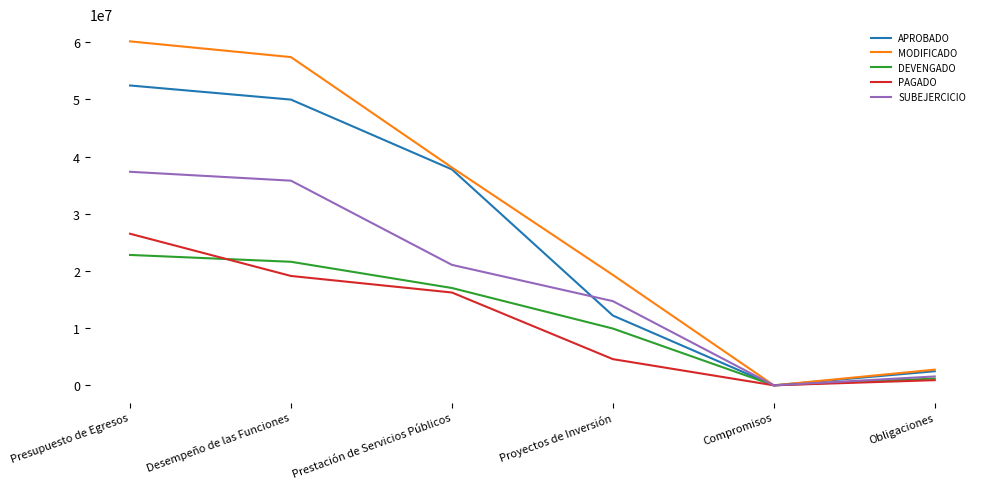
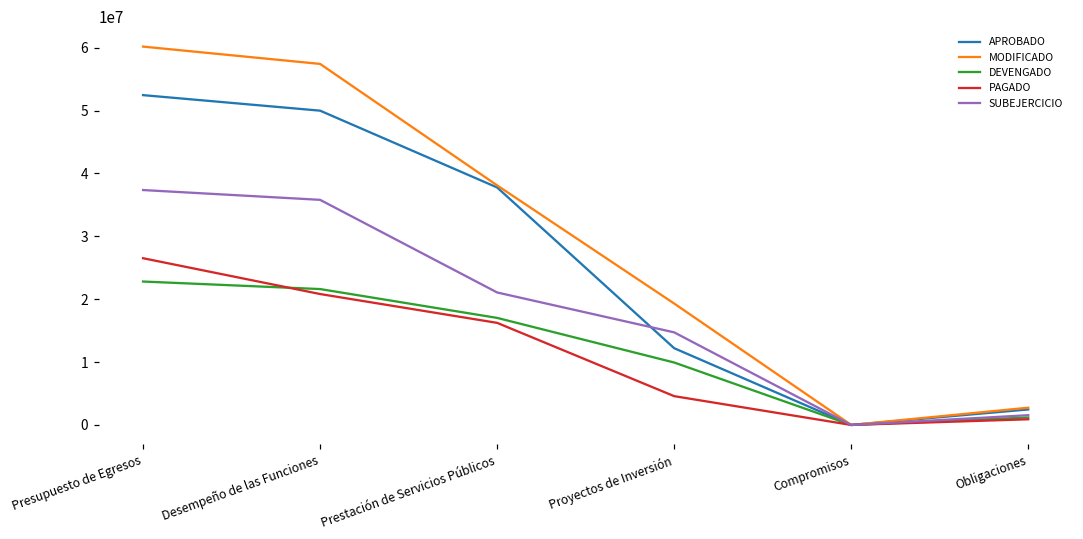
PAGADO, Desempeño de las Funciones: 19000000 -> 21000000
